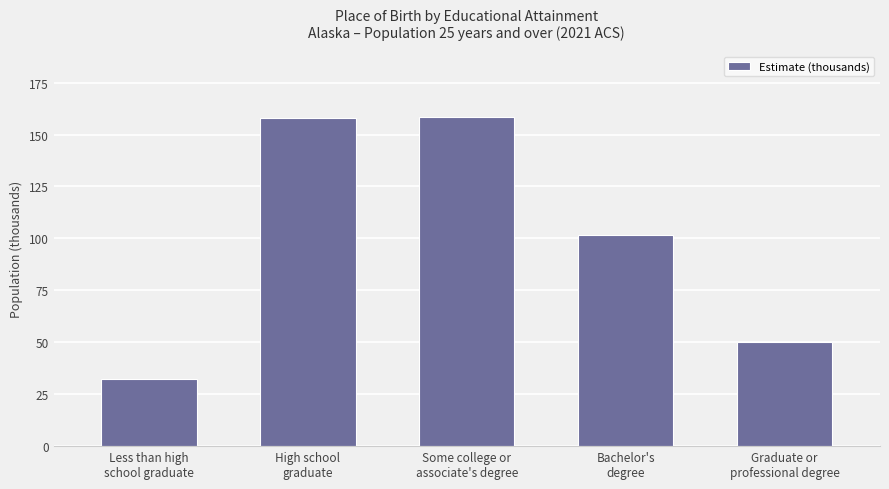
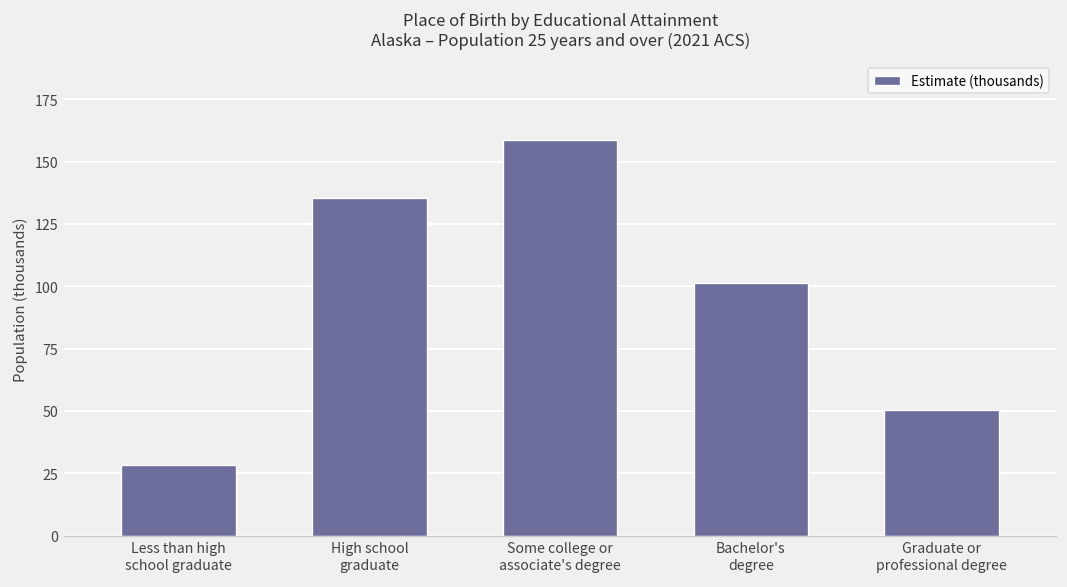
Less than high school graduate: 32 -> 28
High school graduate: 158 -> 135
